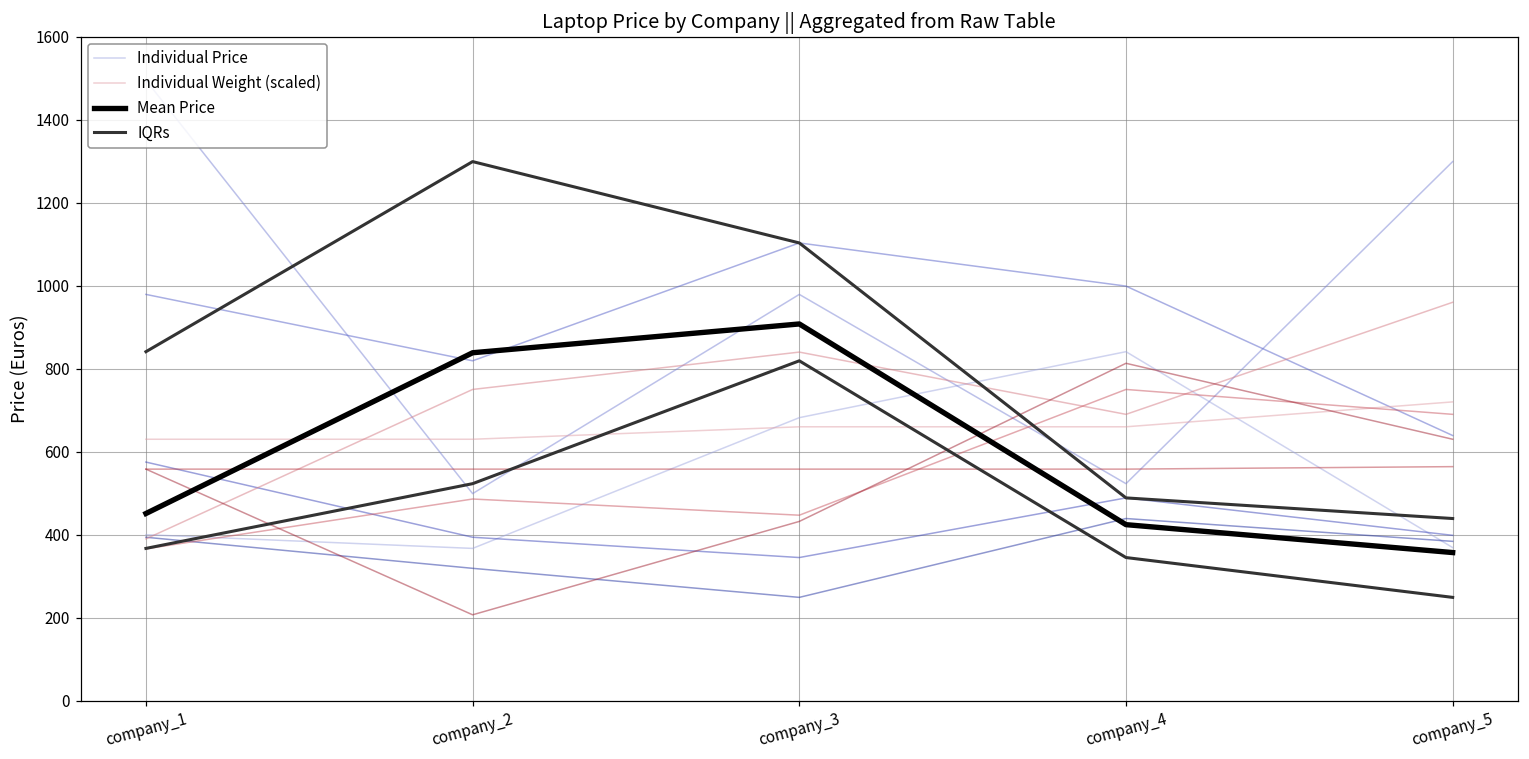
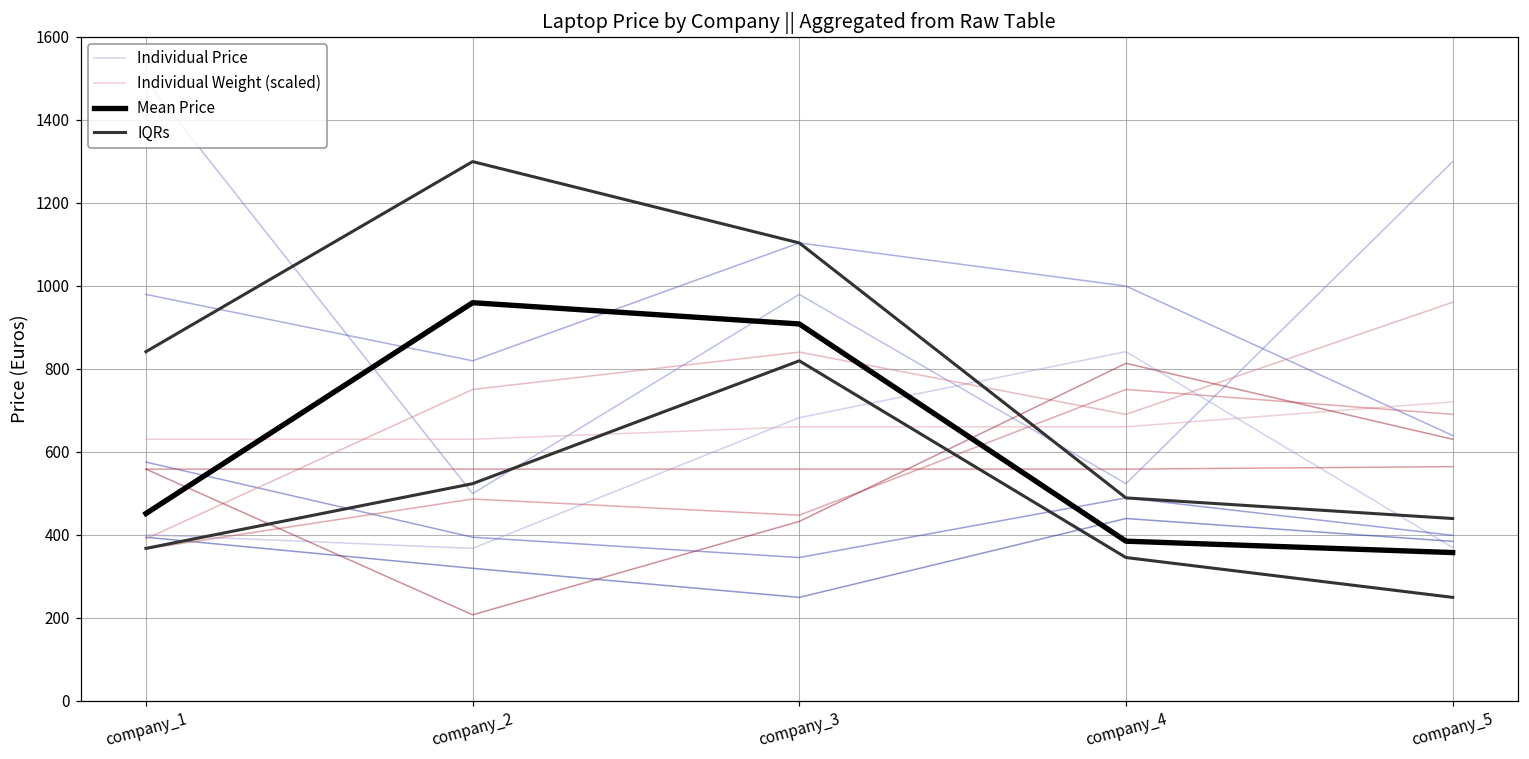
Mean Price, company_2: 840 -> 960
Mean Price, company_4: 420 -> 380
